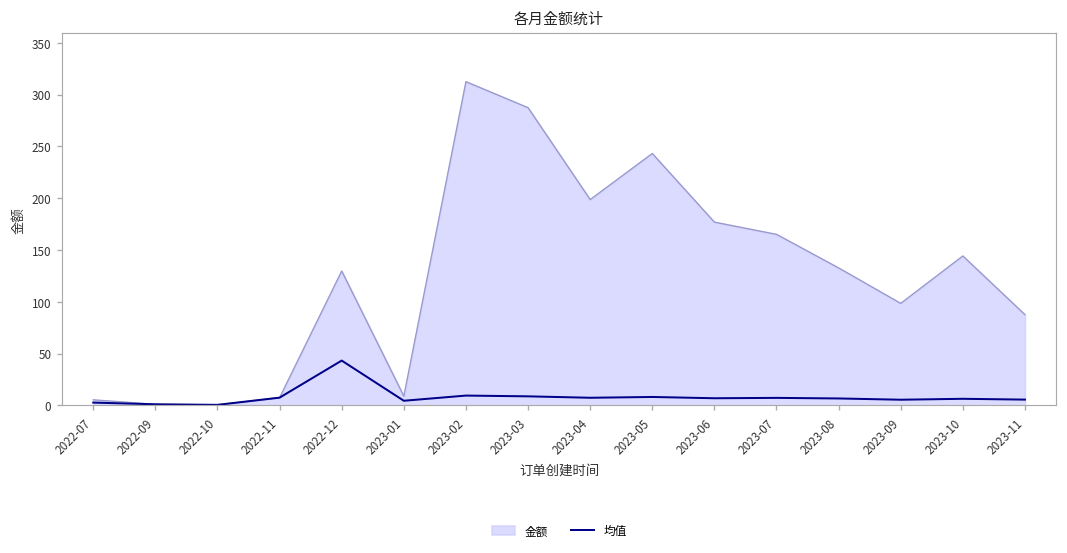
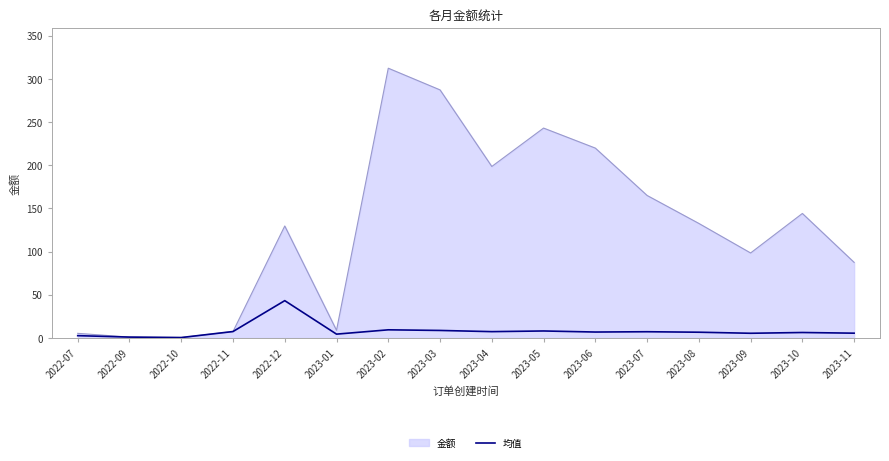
金额, 2023-06: 180 -> 220
